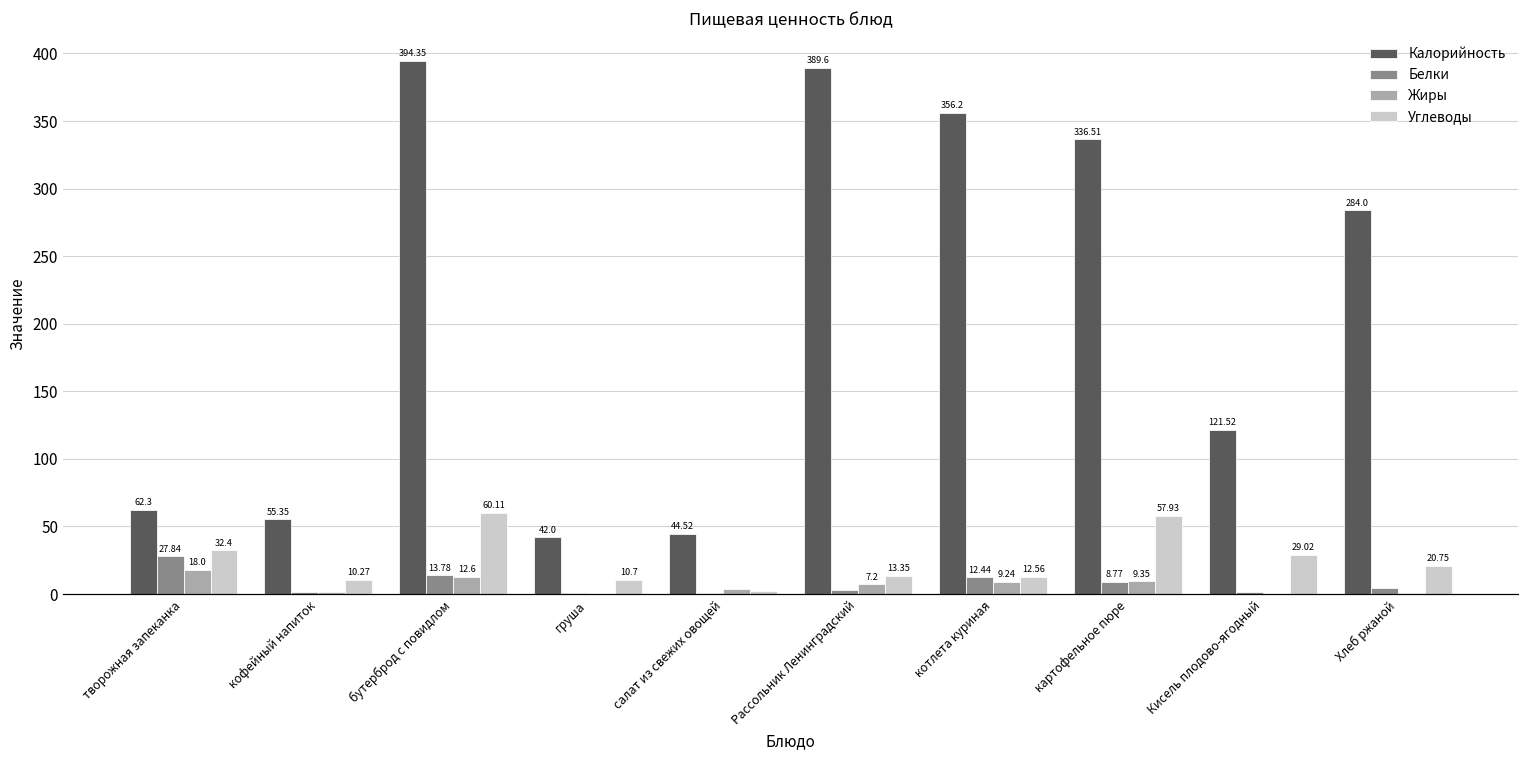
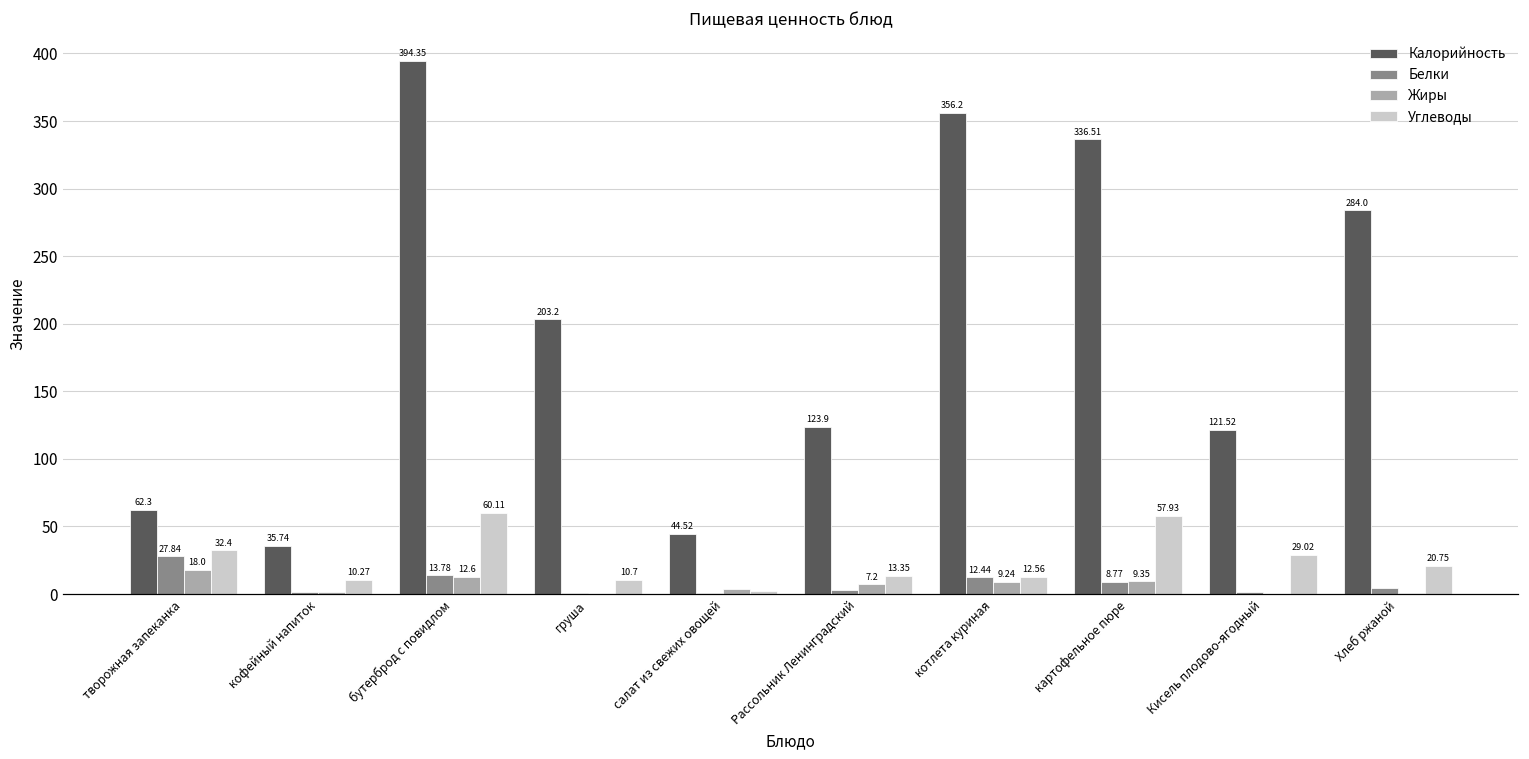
Калорийность, кофейный напиток: 55.35 -> 35.74
Калорийность, груша: 42.0 -> 203.2
Калорийность, Рассольник Ленинградский: 389.6 -> 123.9
